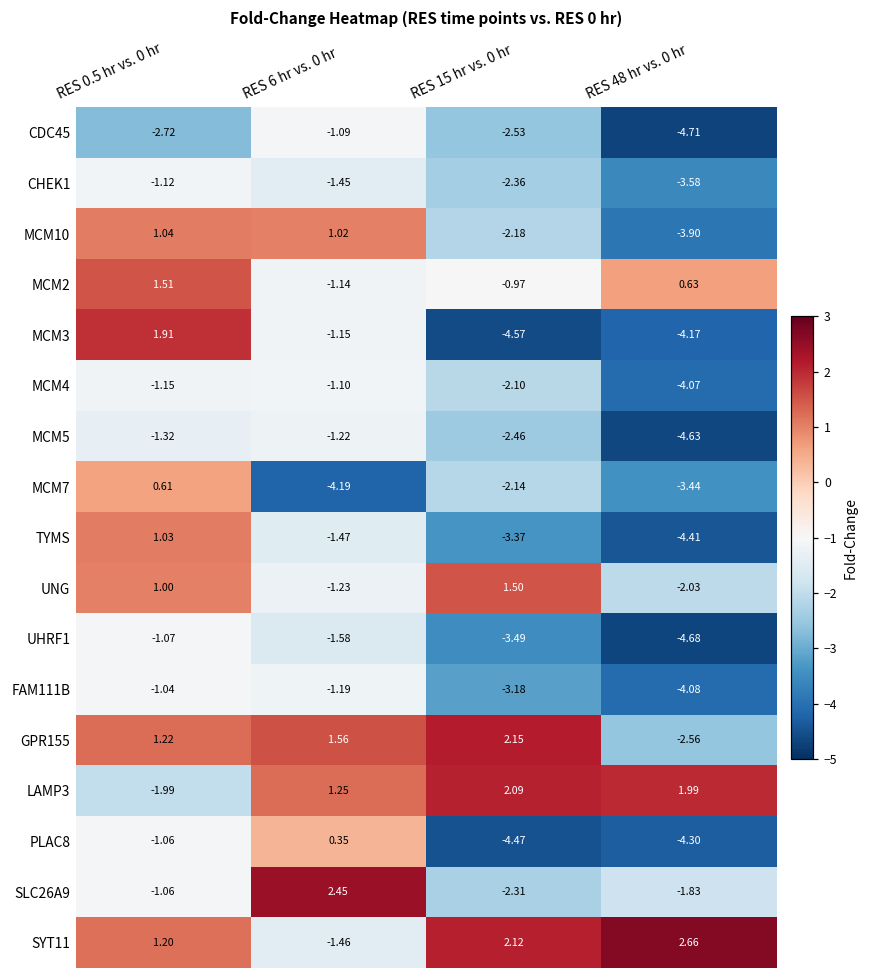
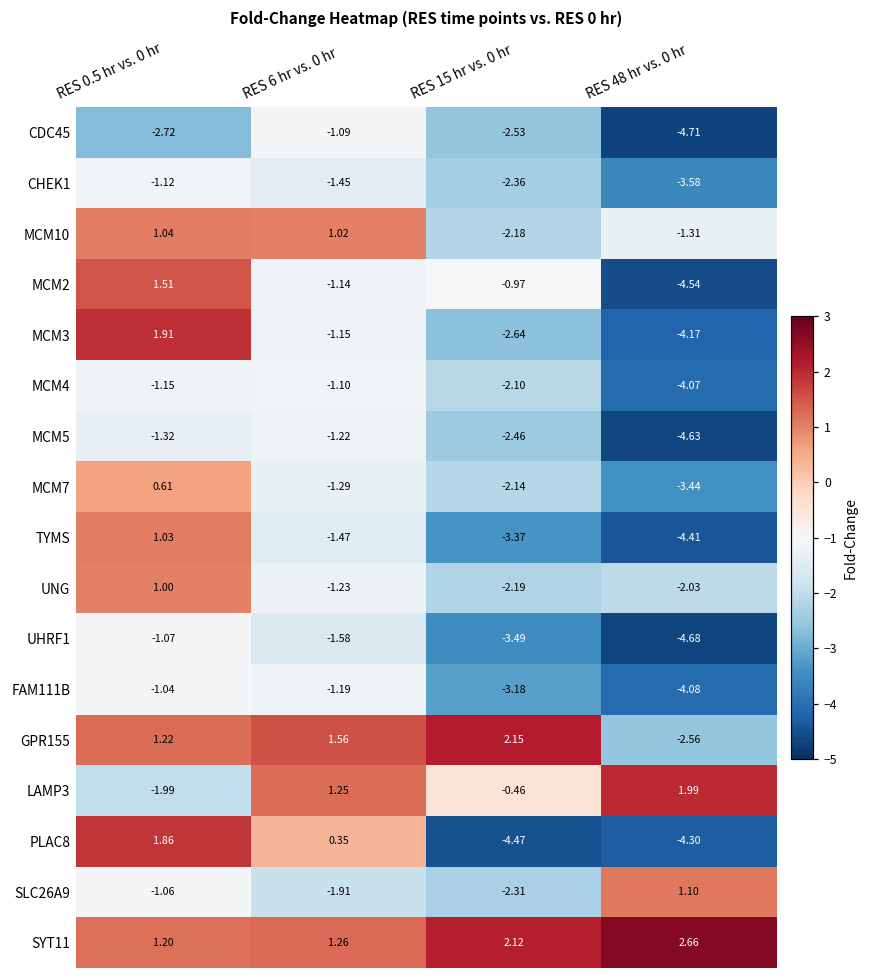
MCM10, RES 48 hr vs. 0 hr: -3.90 -> -1.31
MCM2, RES 48 hr vs. 0 hr: 0.63 -> -4.54
MCM3, RES 15 hr vs. 0 hr: -4.57 -> -2.64
MCM7, RES 6 hr vs. 0 hr: -4.19 -> -1.29
UNG, RES 15 hr vs. 0 hr: 1.50 -> -2.19
LAMP3, RES 15 hr vs. 0 hr: 2.09 -> -0.46
PLAC8, RES 0.5 hr vs. 0 hr: -1.06 -> 1.86
SLC26A9, RES 6 hr vs. 0 hr: 2.45 -> -1.91
SLC26A9, RES 48 hr vs. 0 hr: -1.83 -> 1.10
SYT11, RES 6 hr vs. 0 hr: -1.46 -> 1.26
